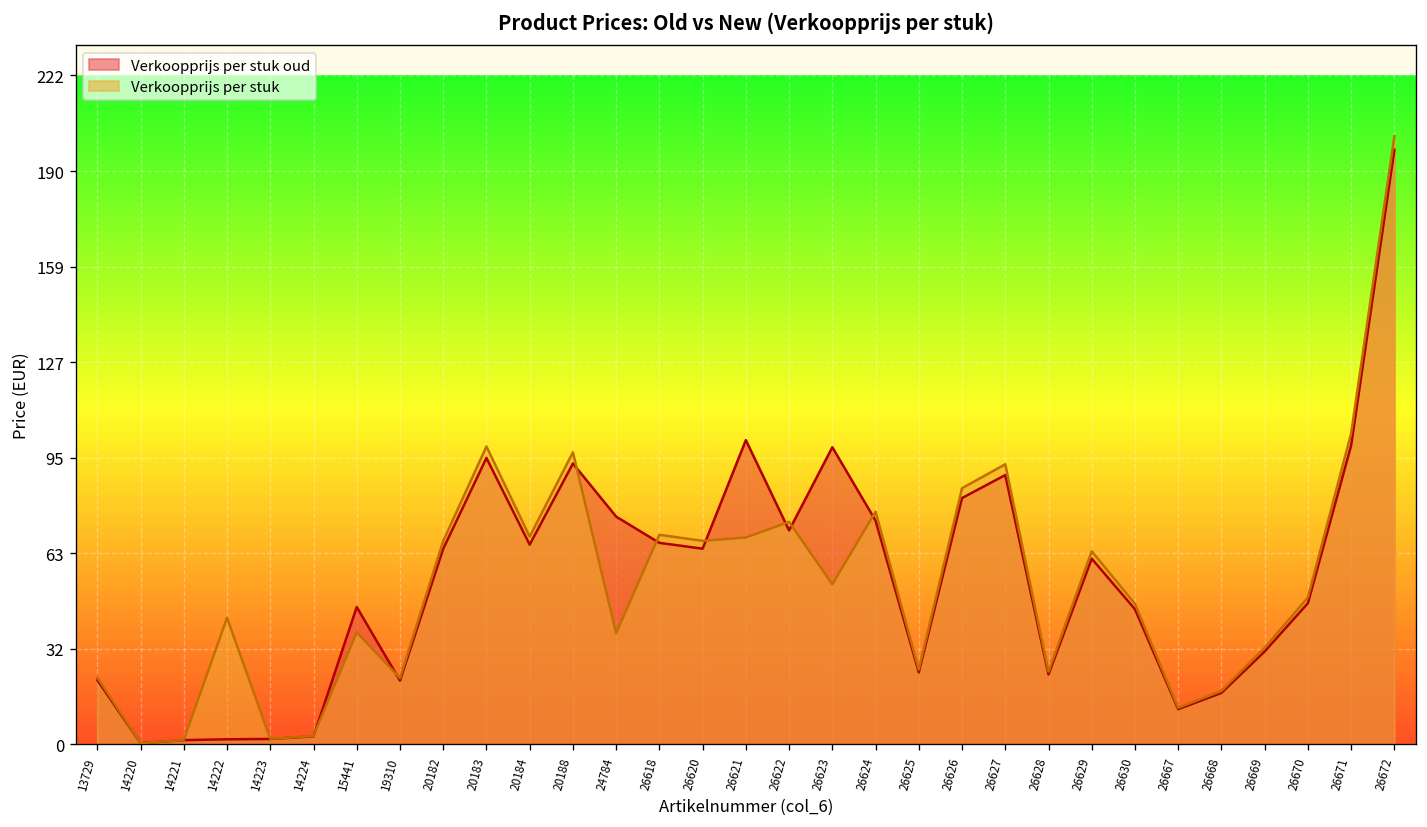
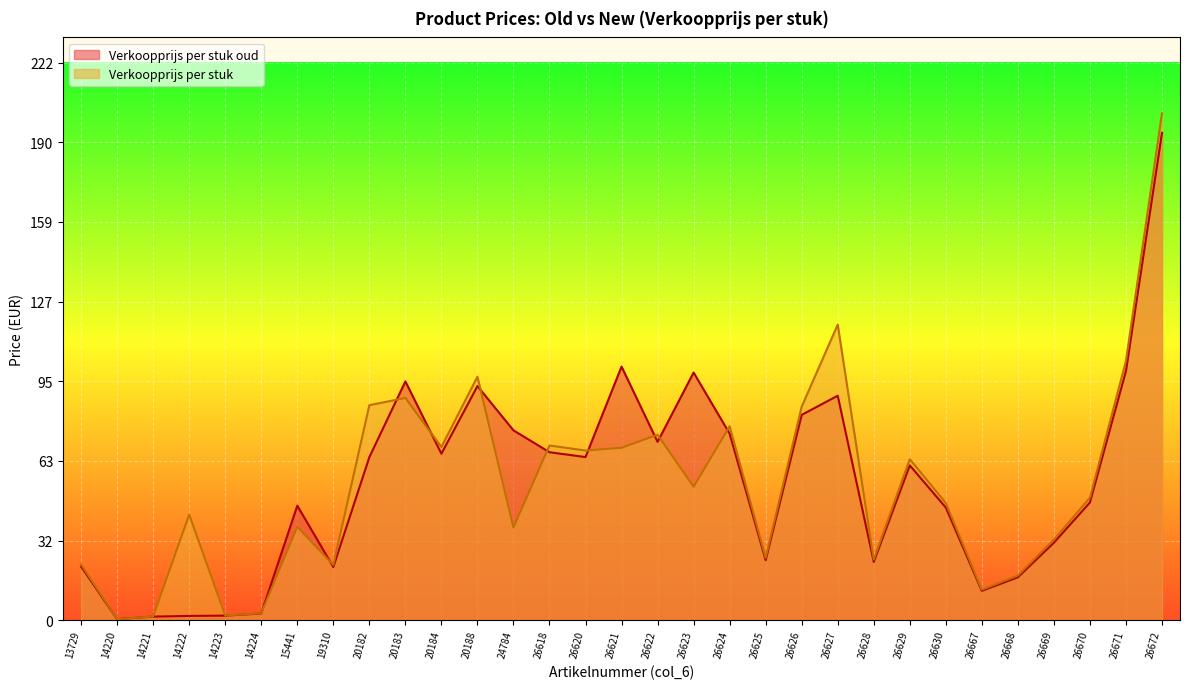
Verkoopprijs per stuk, 20182: 67 -> 86
Verkoopprijs per stuk, 20183: 99 -> 88
Verkoopprijs per stuk, 26627: 93 -> 118
Verkoopprijs per stuk oud, 26672: 197 -> 194
